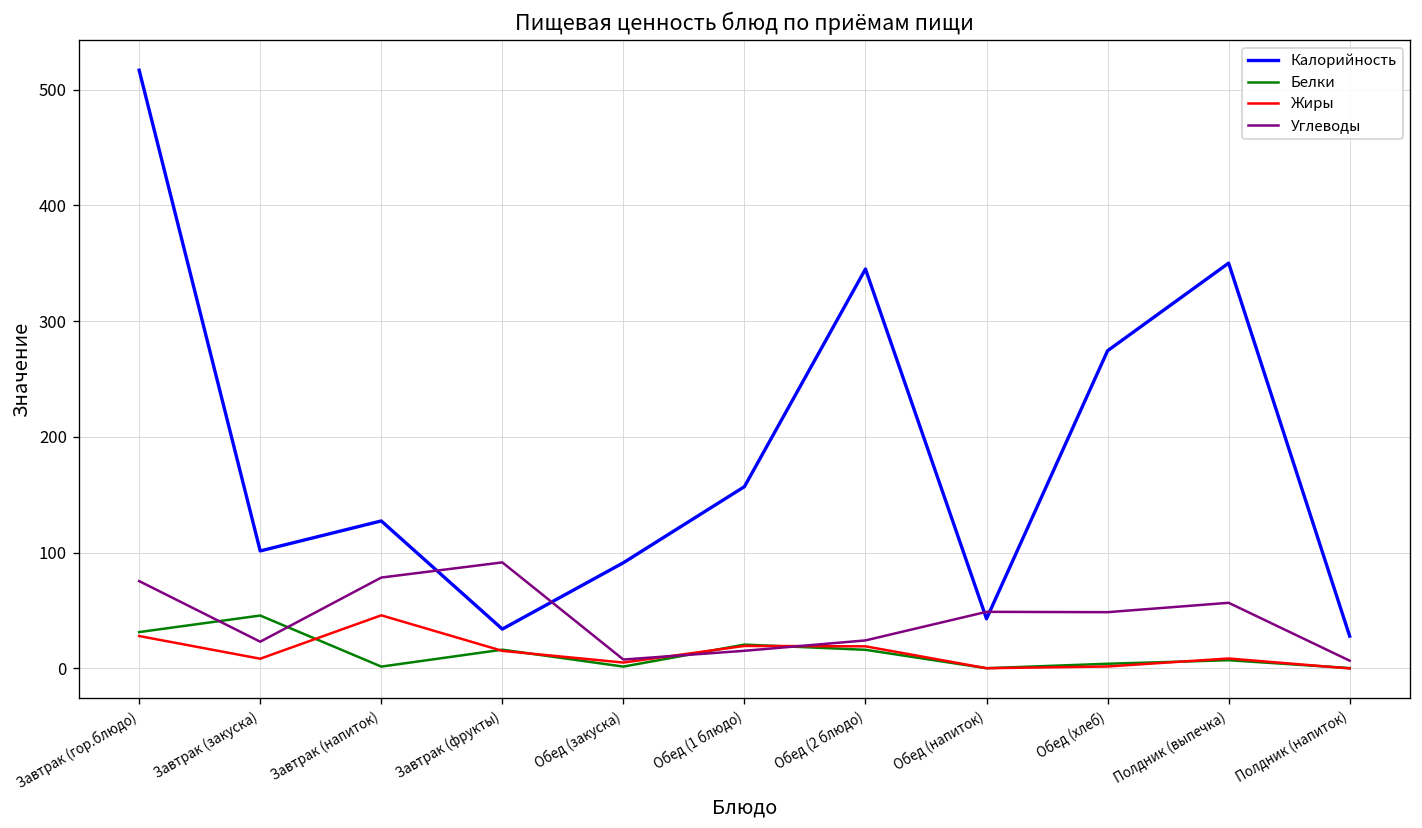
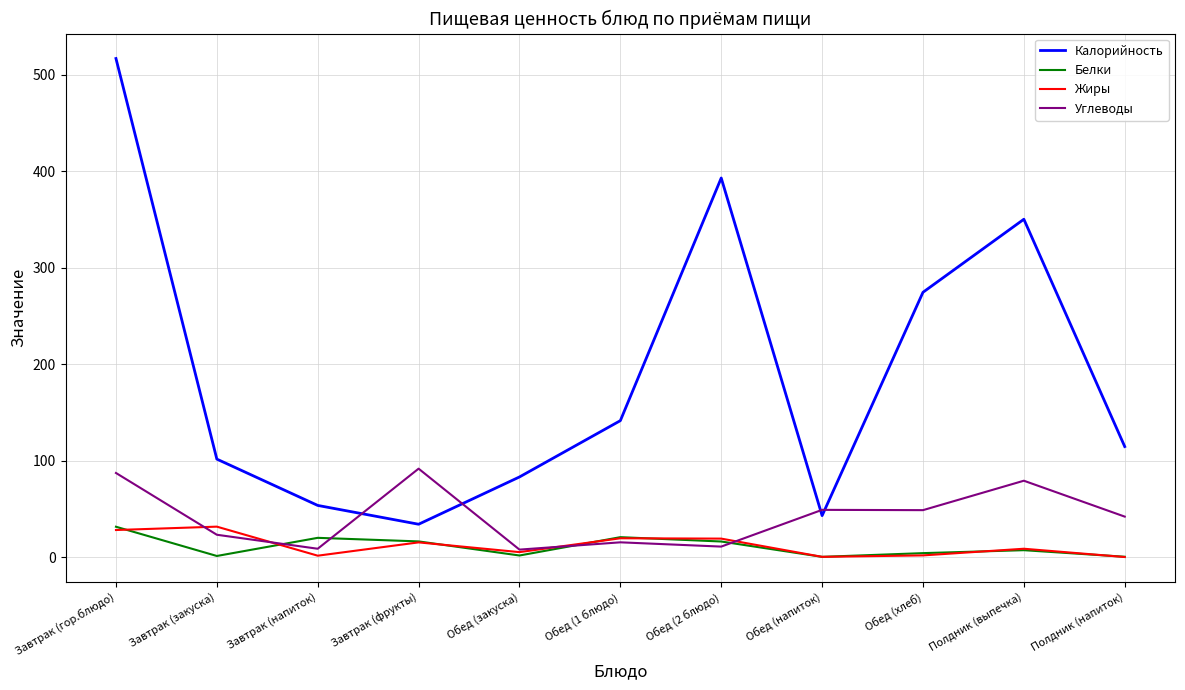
Углеводы, Завтрак (гор.блюдо): 80 -> 90
Белки, Завтрак (закуска): 50 -> 0
Жиры, Завтрак (закуска): 10 -> 30
Калорийность, Завтрак (напиток): 130 -> 50
Белки, Завтрак (напиток): 0 -> 20
Жиры, Завтрак (напиток): 50 -> 0
Углеводы, Завтрак (напиток): 80 -> 10
Калорийность, Обед (закуска): 90 -> 80
Калорийность, Обед (1 блюдо): 160 -> 140
Калорийность, Обед (2 блюдо): 340 -> 390
Углеводы, Обед (2 блюдо): 20 -> 10
Углеводы, Полдник (выпечка): 60 -> 80
Калорийность, Полдник (напиток): 30 -> 110
Углеводы, Полдник (напиток): 10 -> 40
